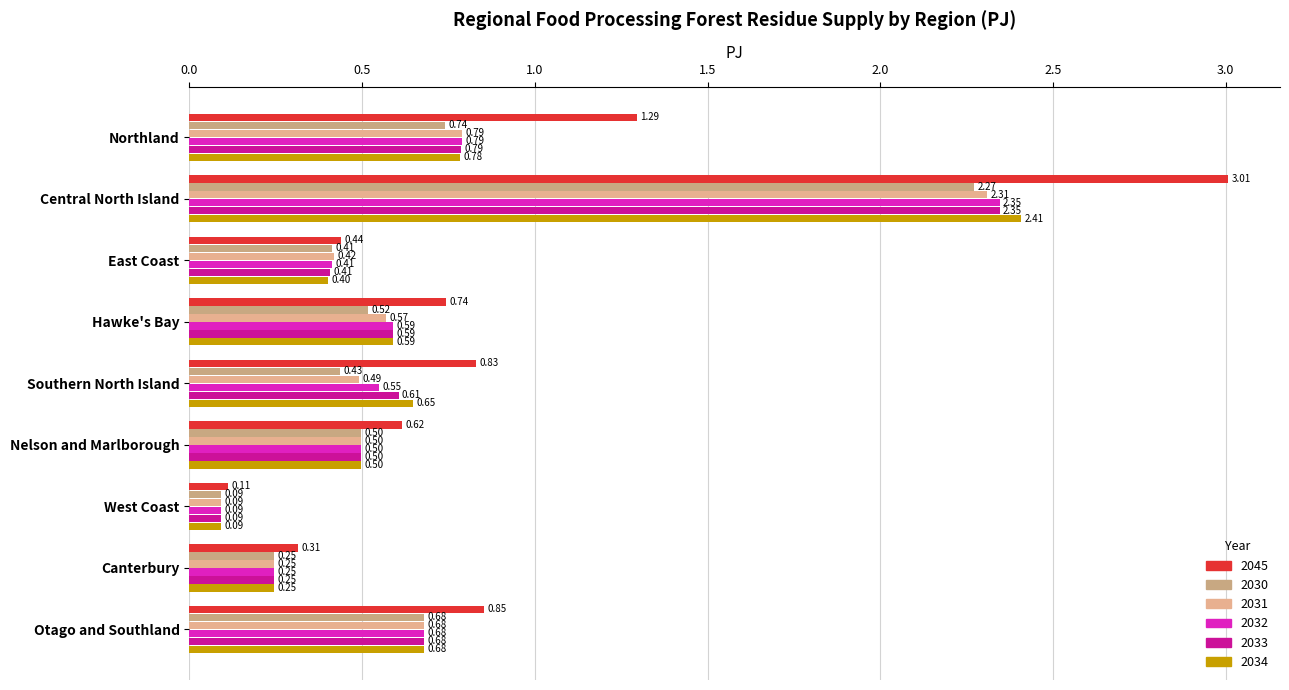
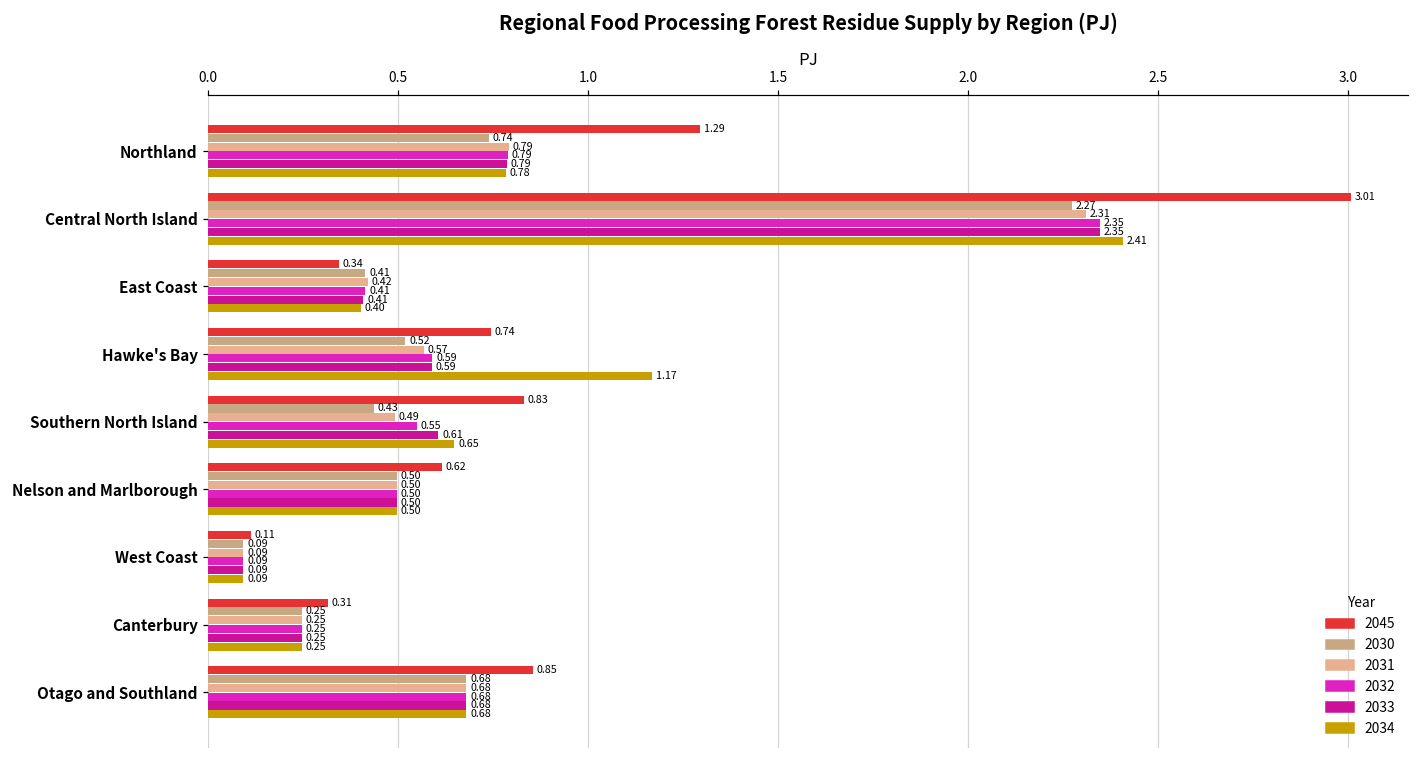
2045, East Coast: 0.44 -> 0.34
2034, Hawke's Bay: 0.59 -> 1.17
